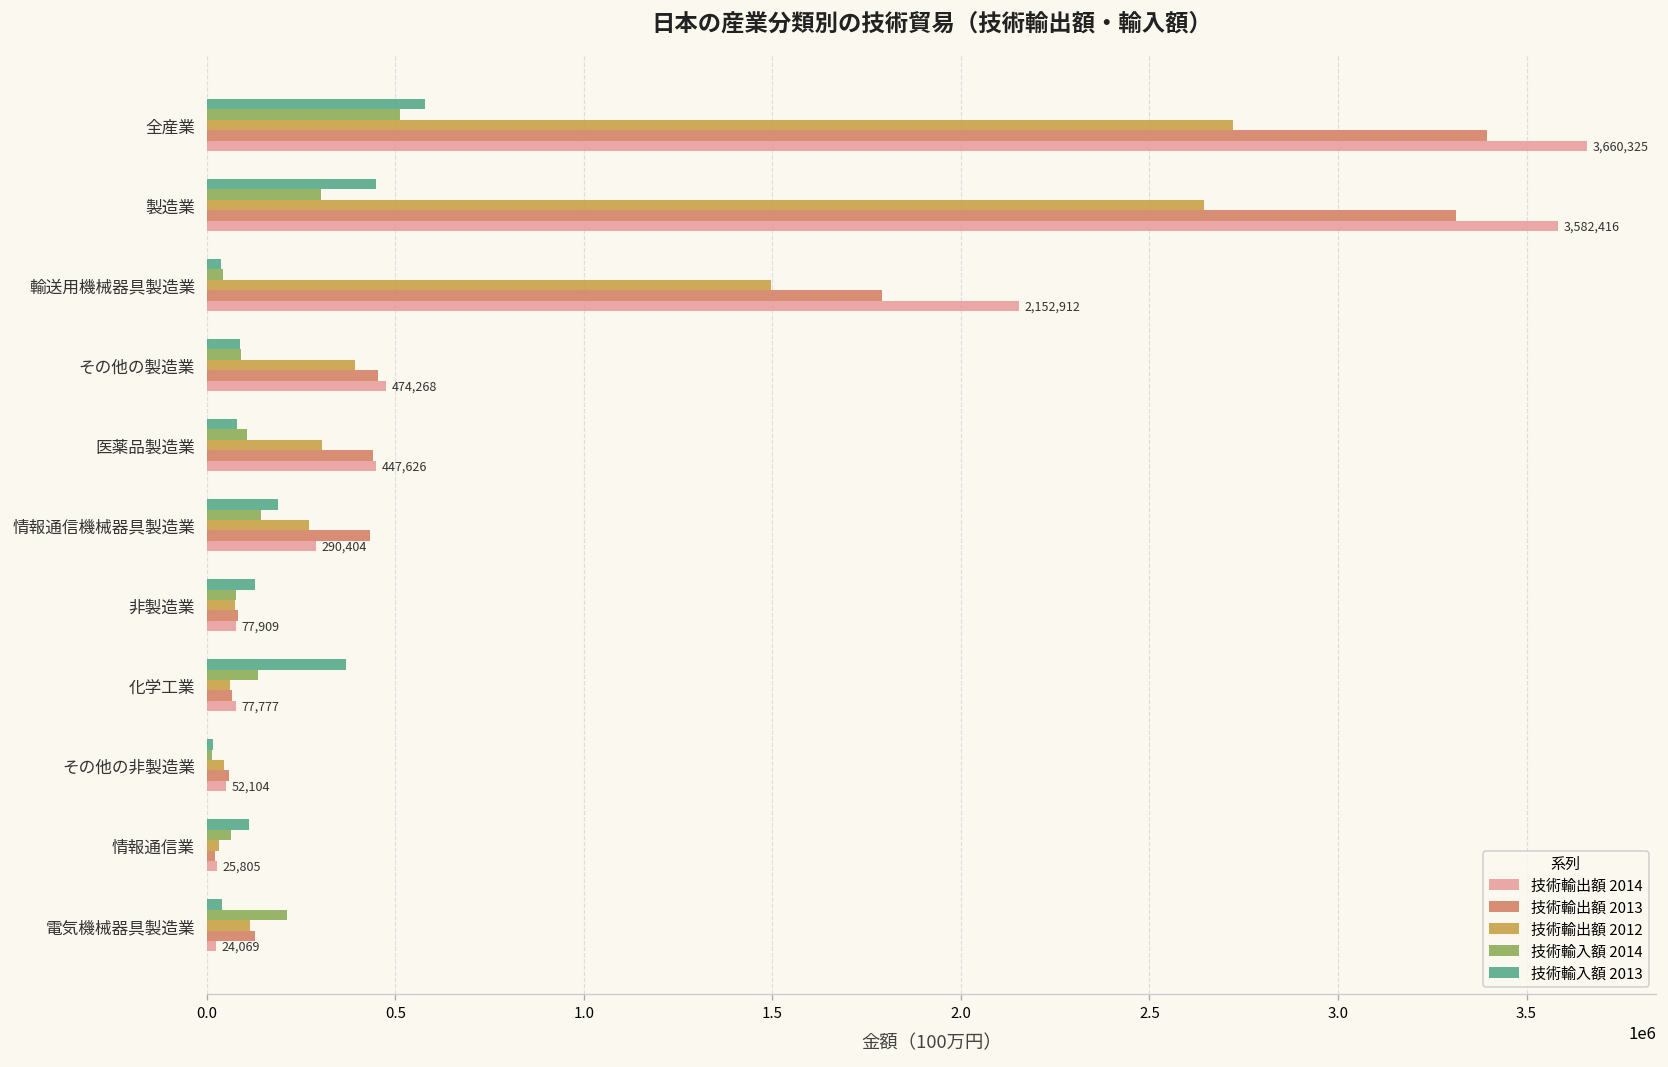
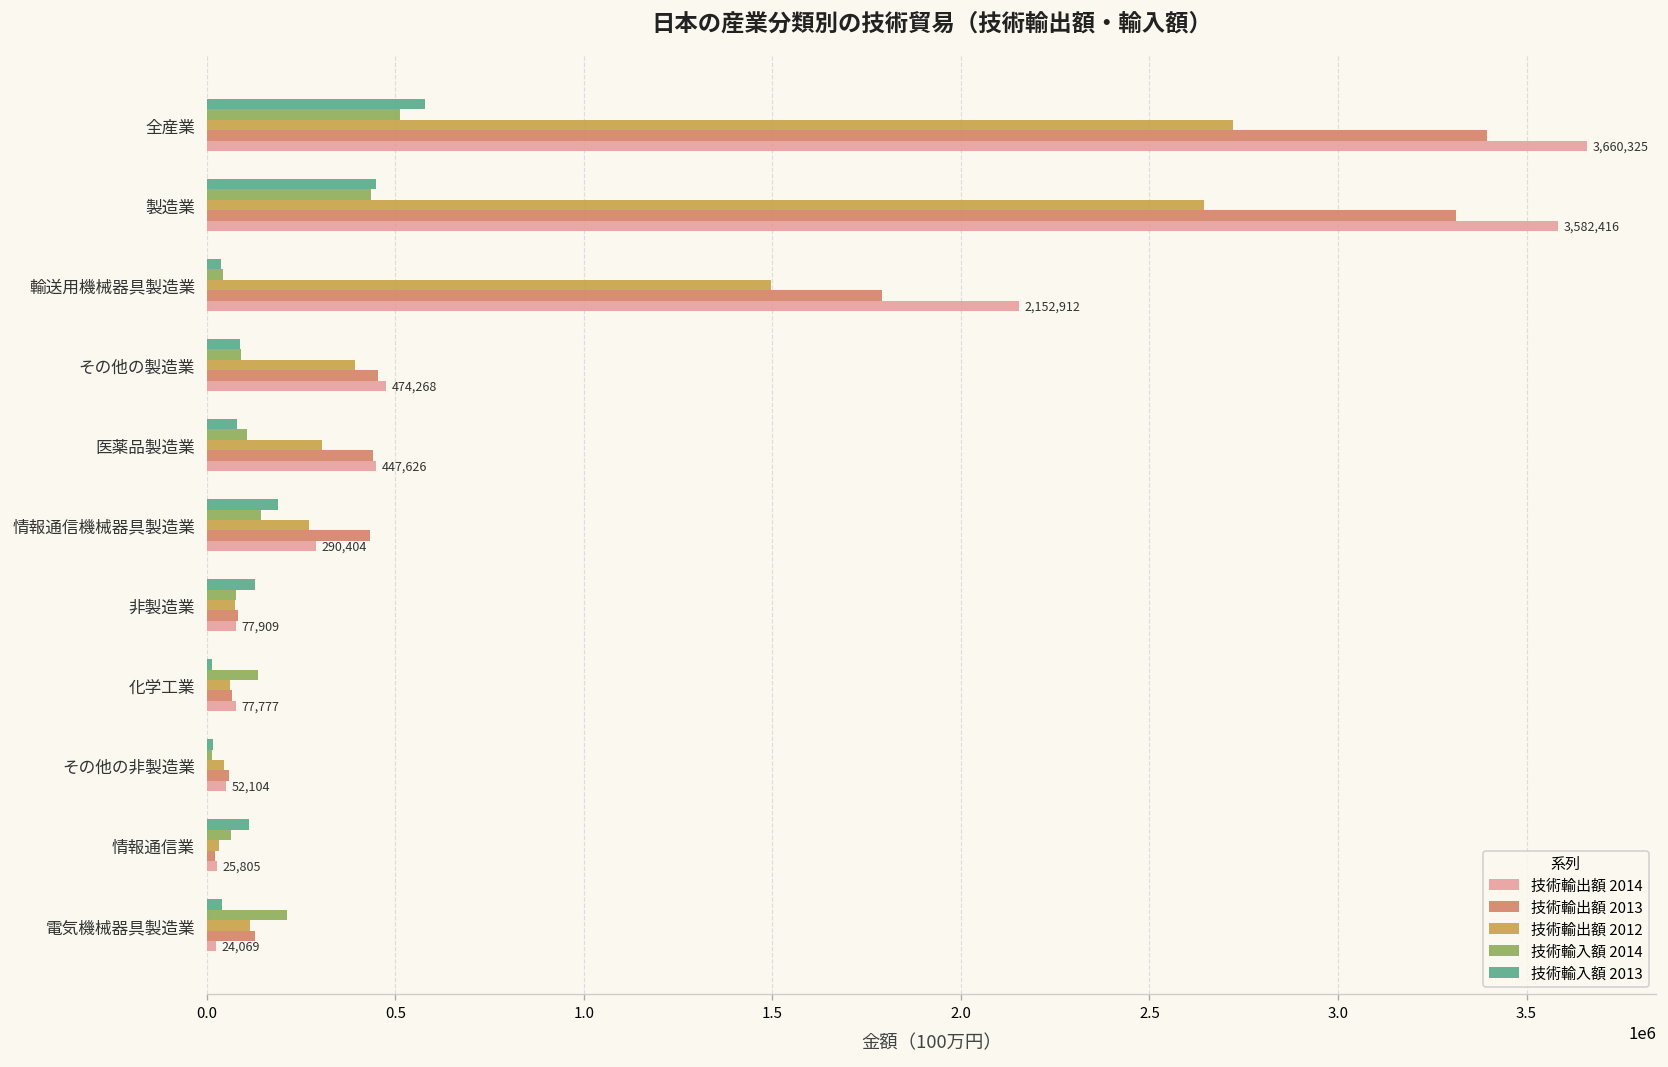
技術輸入額 2014, 製造業: 300000 -> 440000
技術輸入額 2013, 化学工業: 370000 -> 10000
